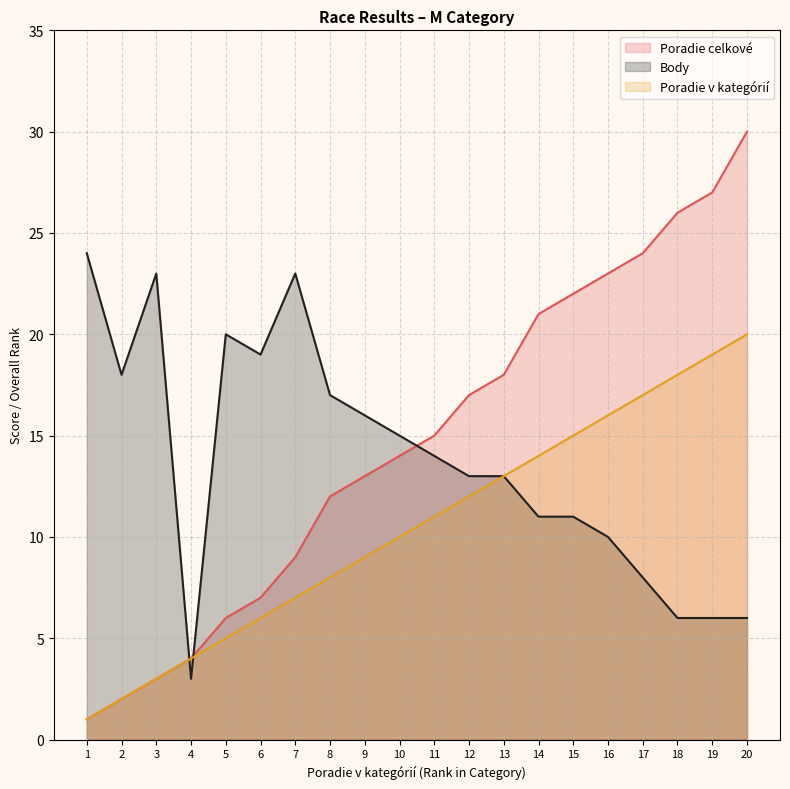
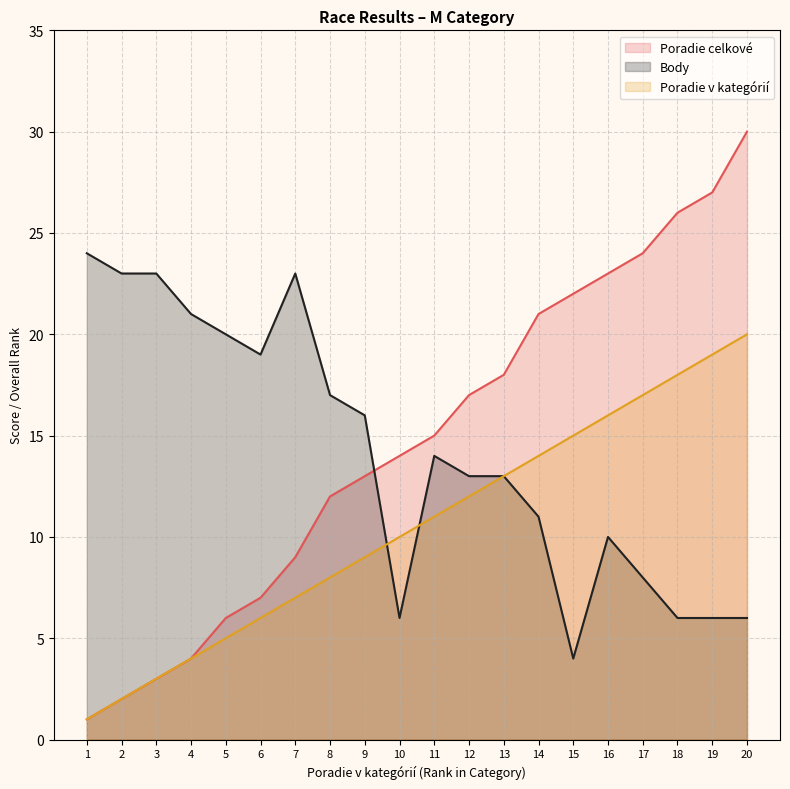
Body, 2: 18 -> 23
Body, 4: 3 -> 21
Body, 10: 15 -> 6
Body, 15: 11 -> 4
